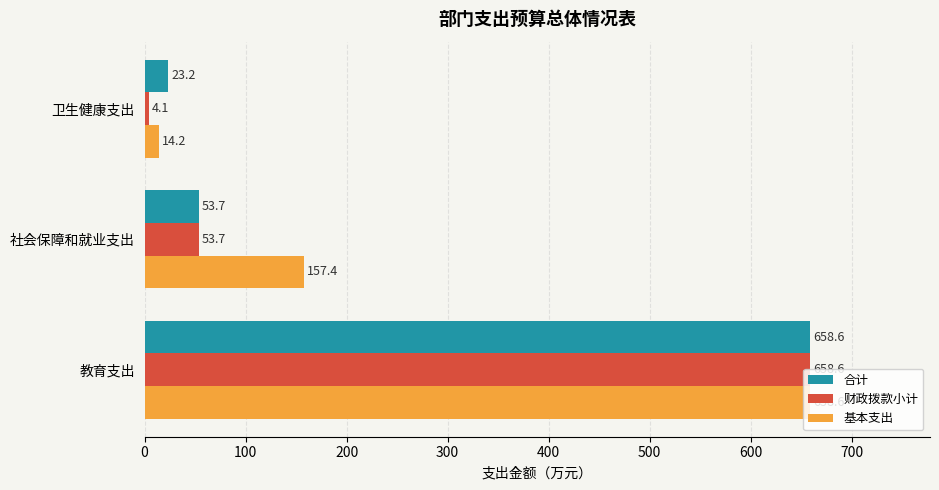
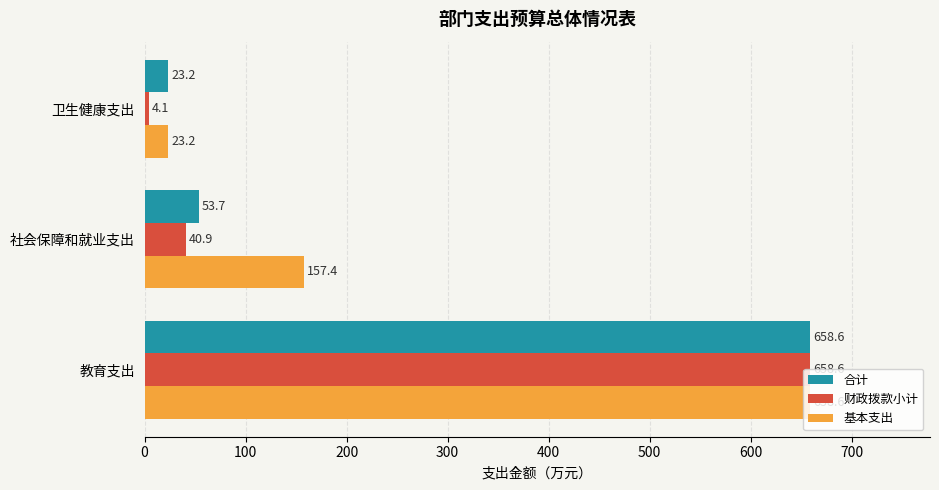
基本支出, 卫生健康支出: 14.2 -> 23.2
财政拨款小计, 社会保障和就业支出: 53.7 -> 40.9
